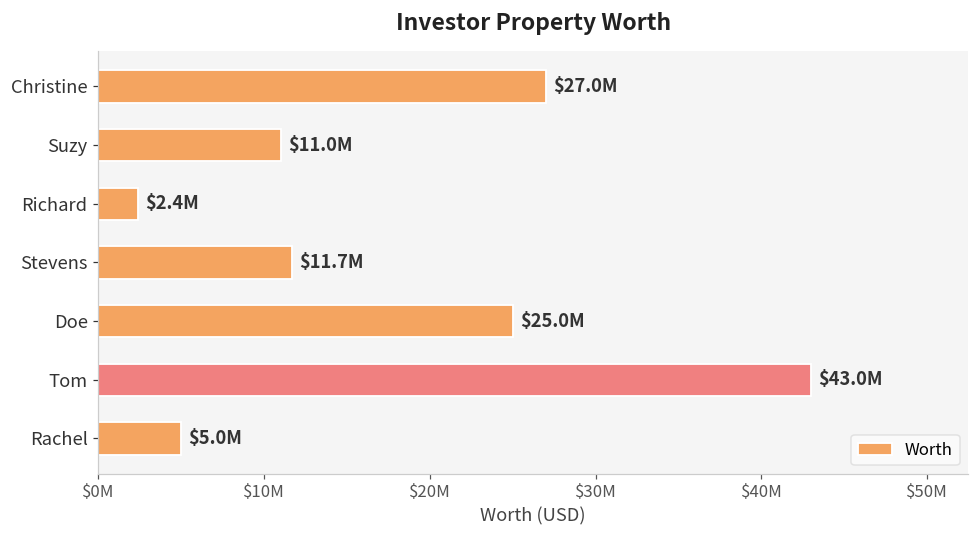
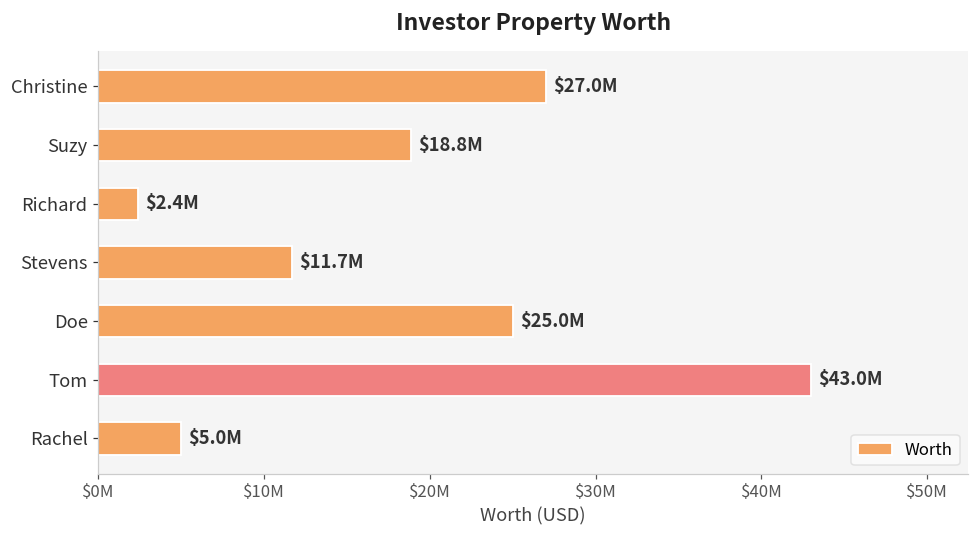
Suzy: $11.0M -> $18.8M
